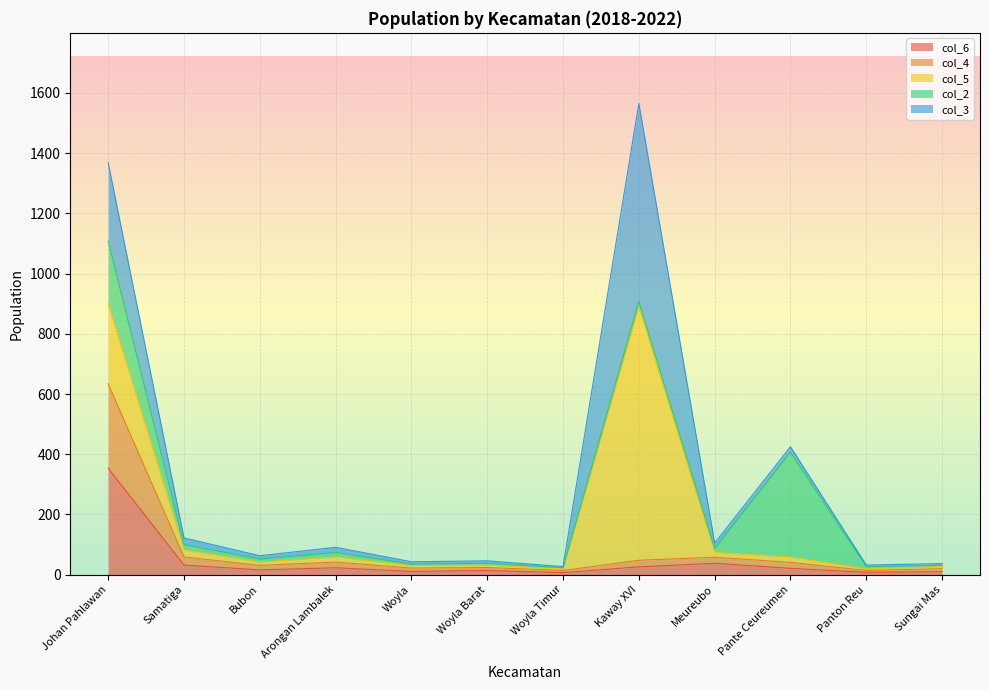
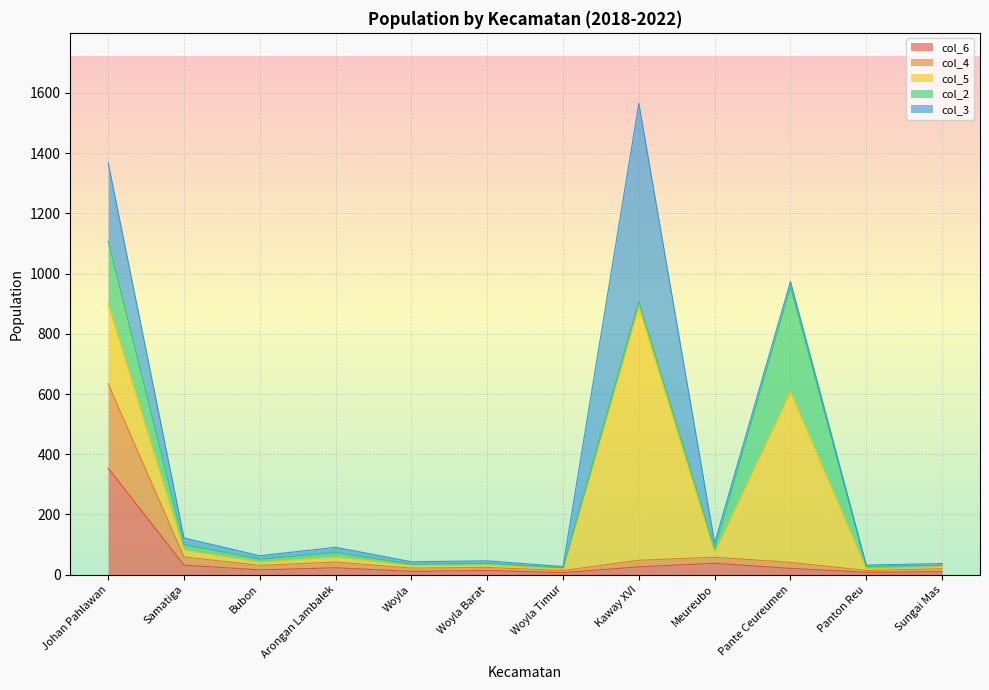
col_5, Pante Ceureumen: 20 -> 570
